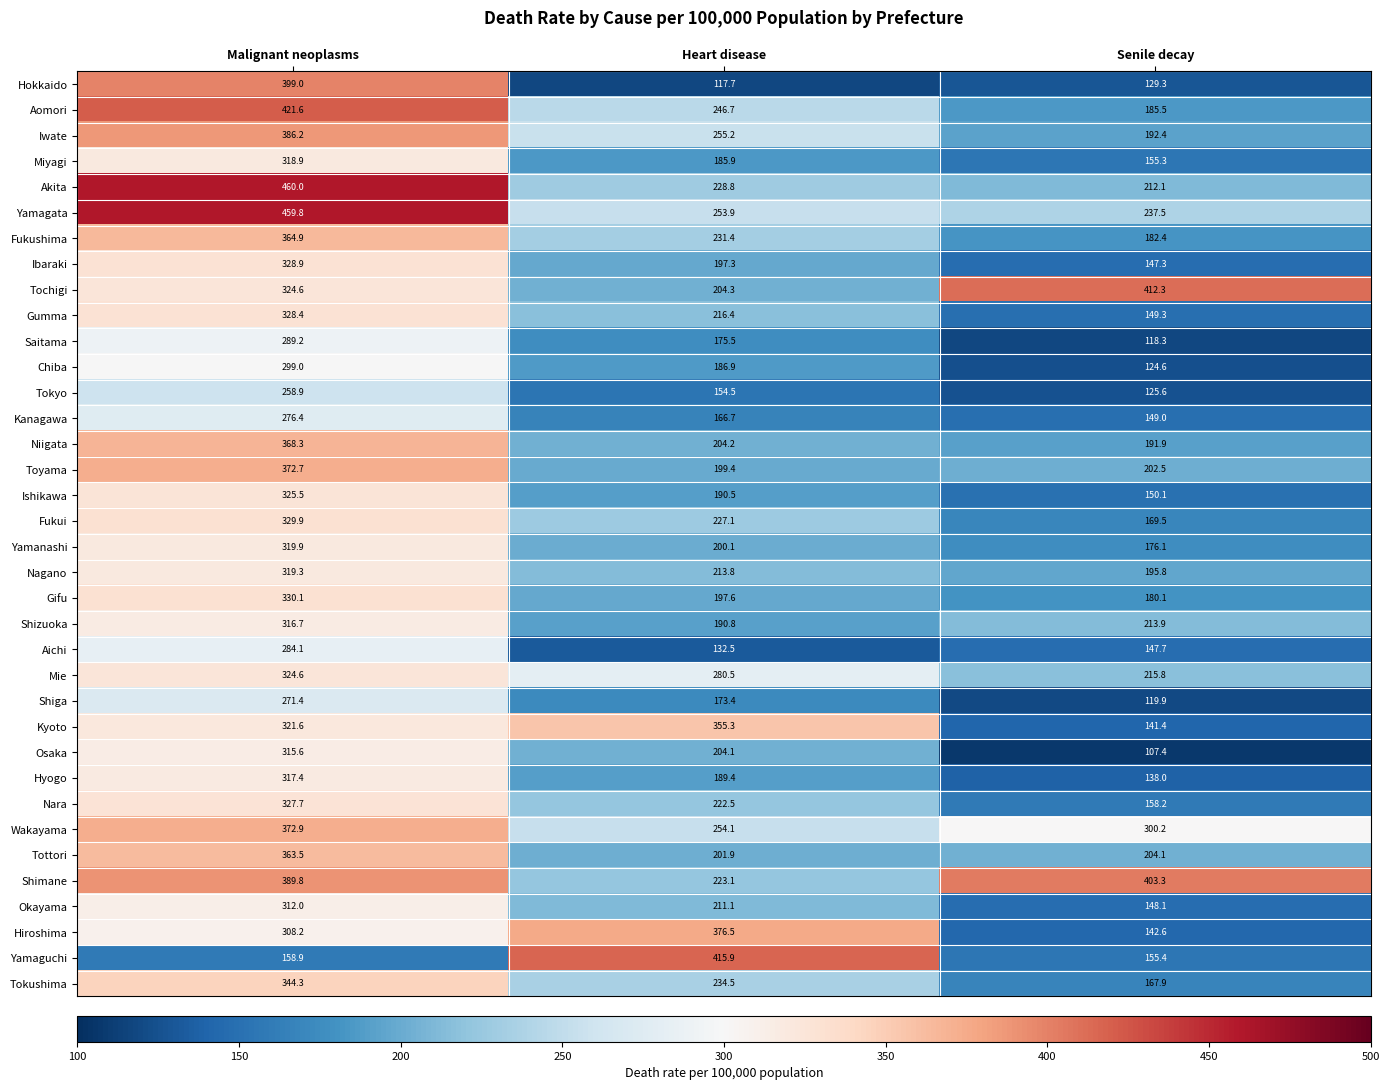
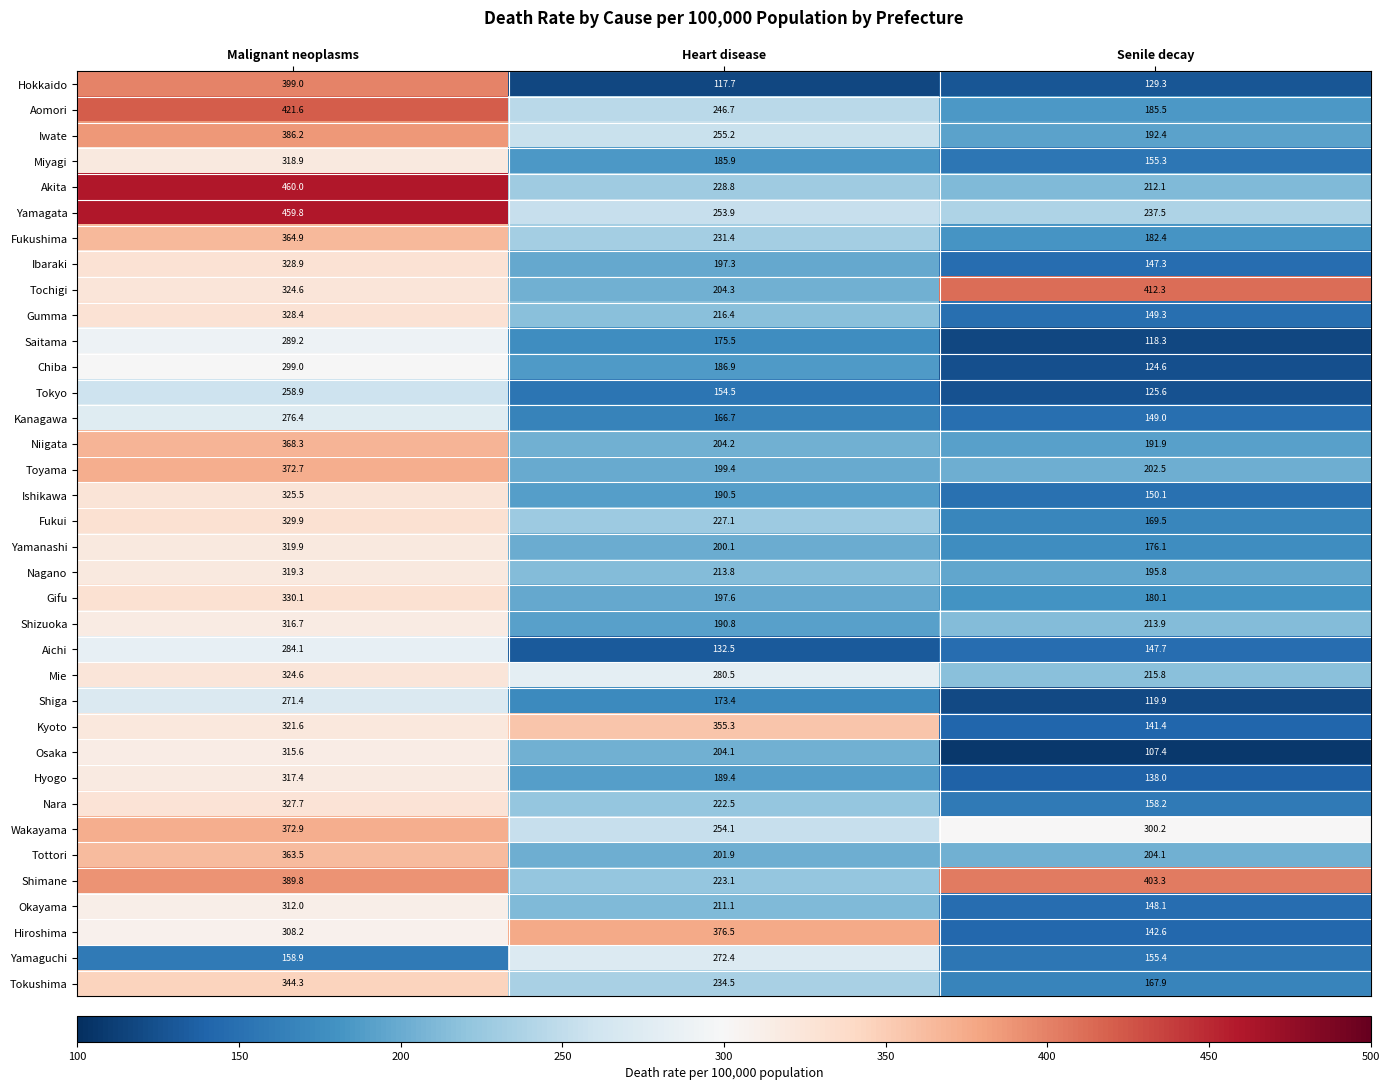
Yamaguchi, Heart disease: 415.9 -> 272.4
